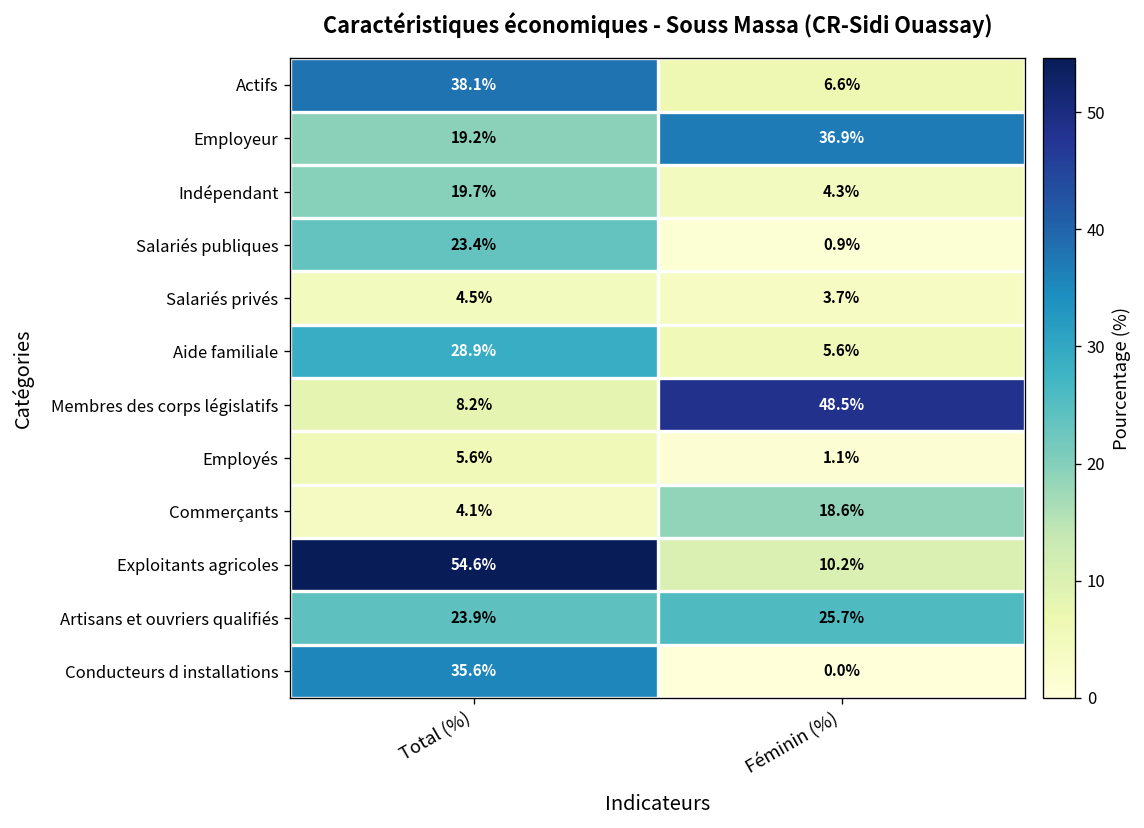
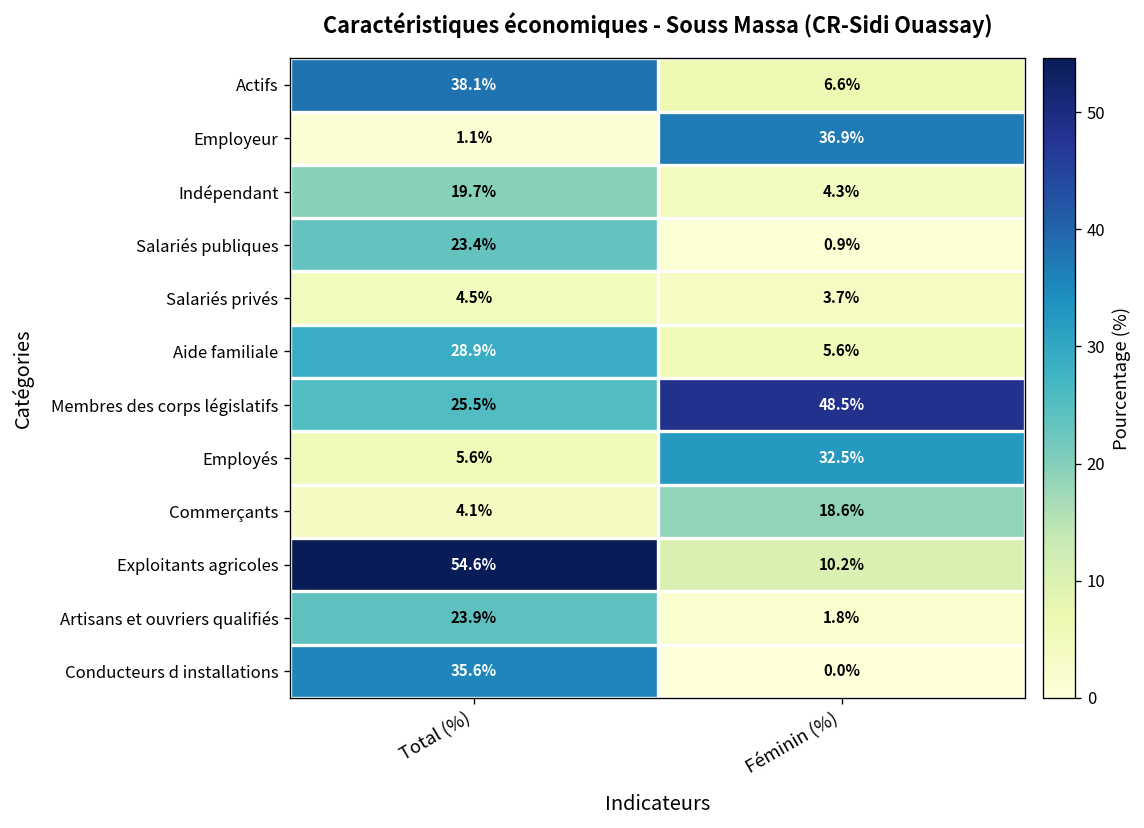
Employeur, Total (%): 19.2% -> 1.1%
Membres des corps législatifs, Total (%): 8.2% -> 25.5%
Employés, Féminin (%): 1.1% -> 32.5%
Artisans et ouvriers qualifiés, Féminin (%): 25.7% -> 1.8%
